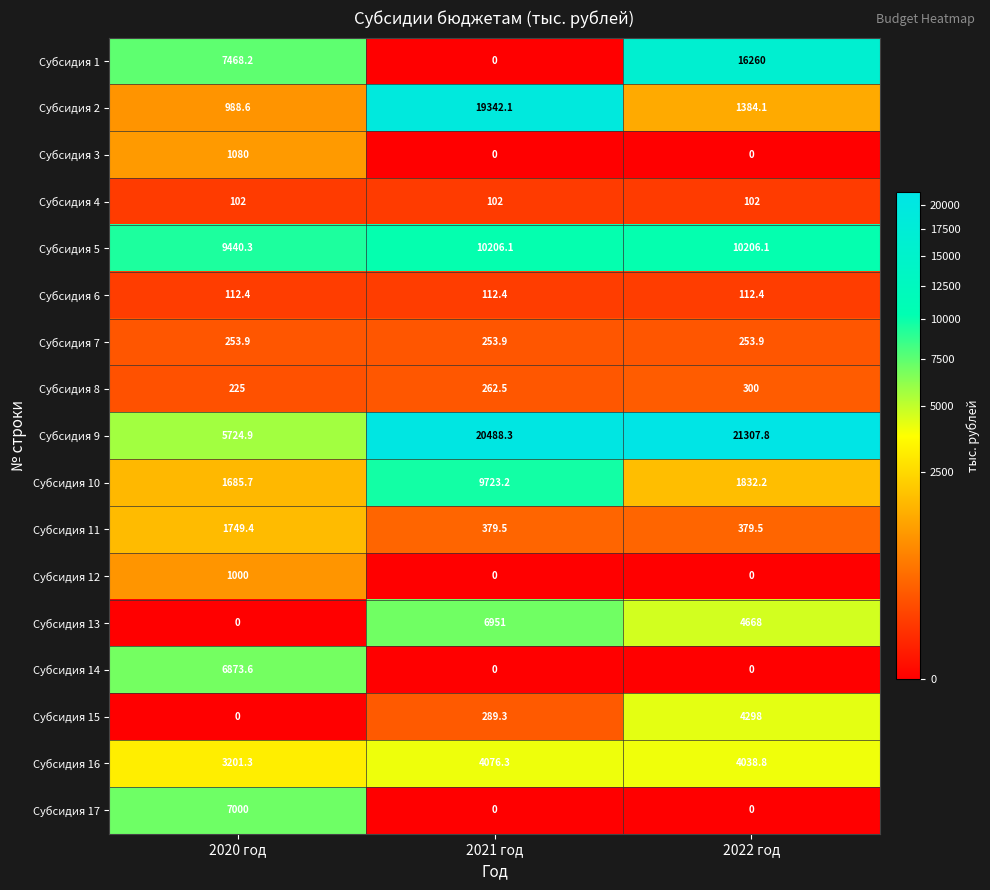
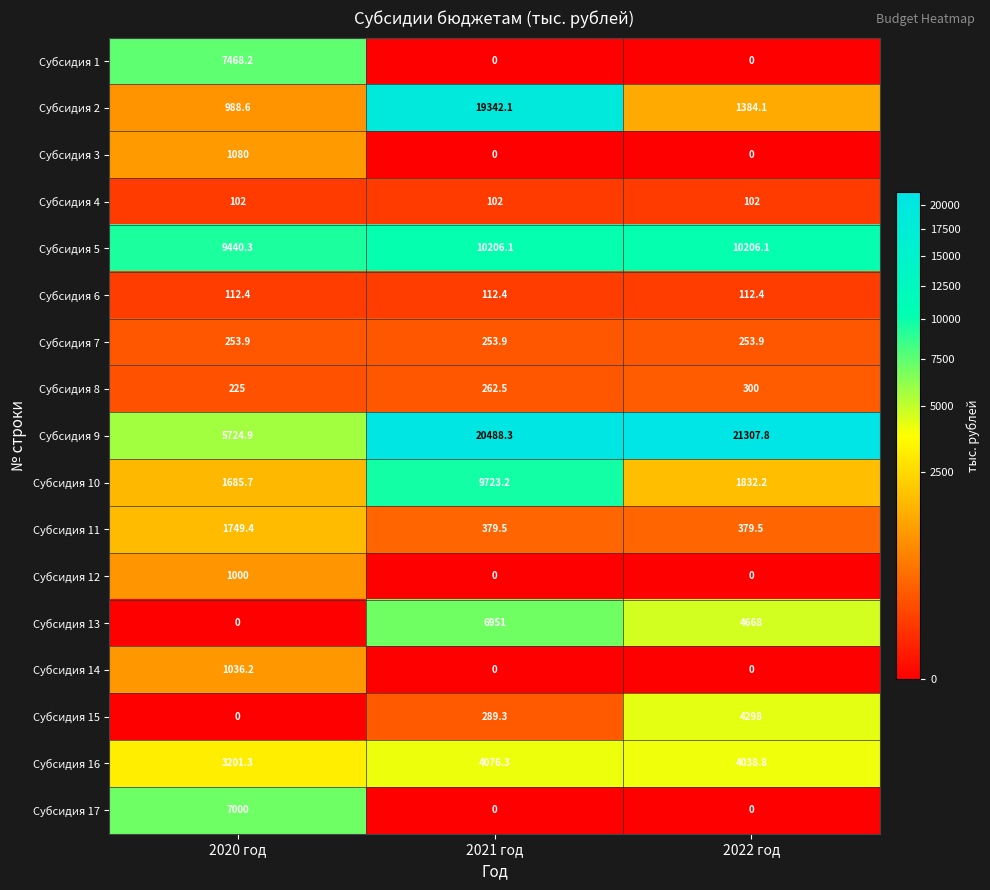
Субсидия 1, 2022 год: 16260 -> 0
Субсидия 14, 2020 год: 6873.6 -> 1036.2
